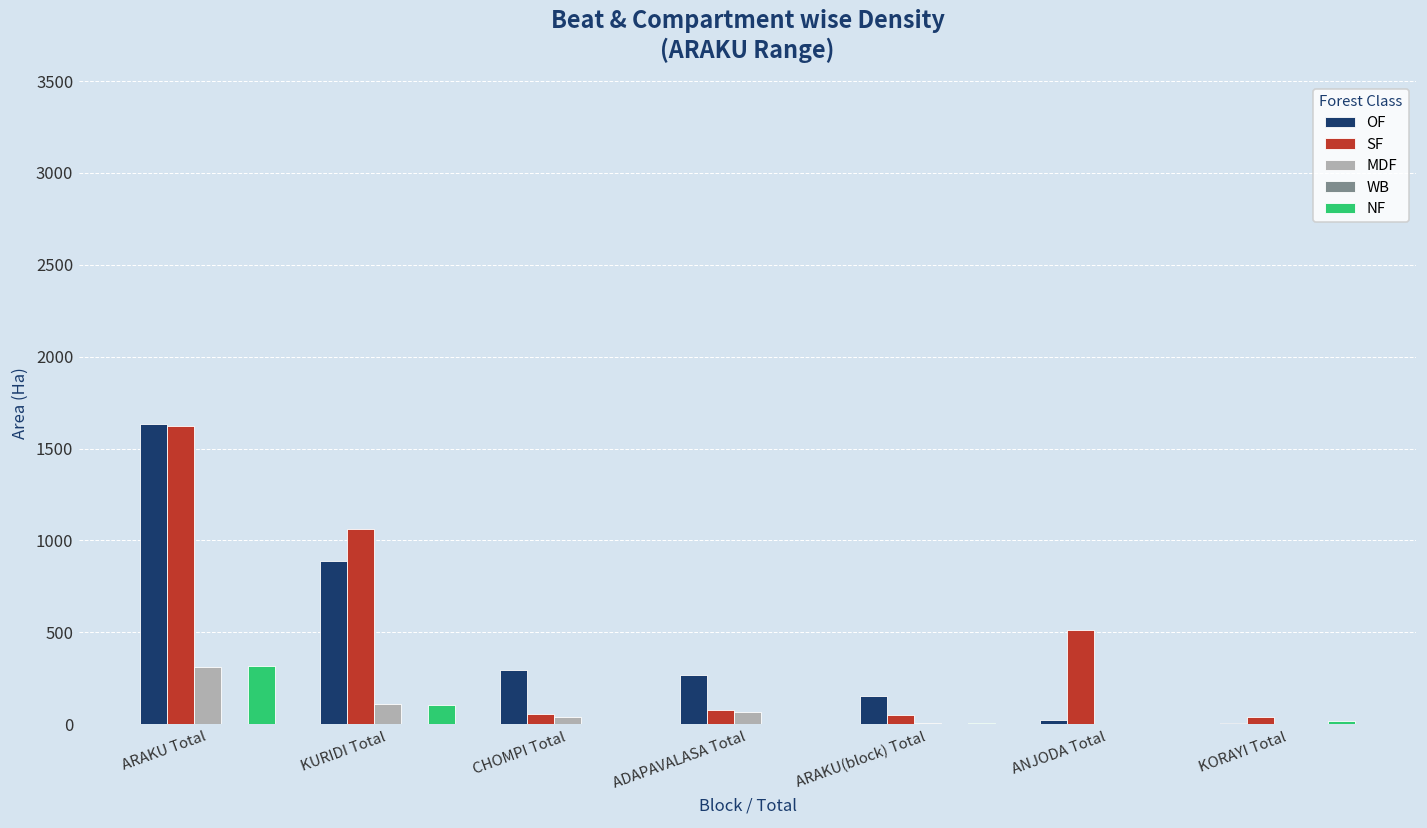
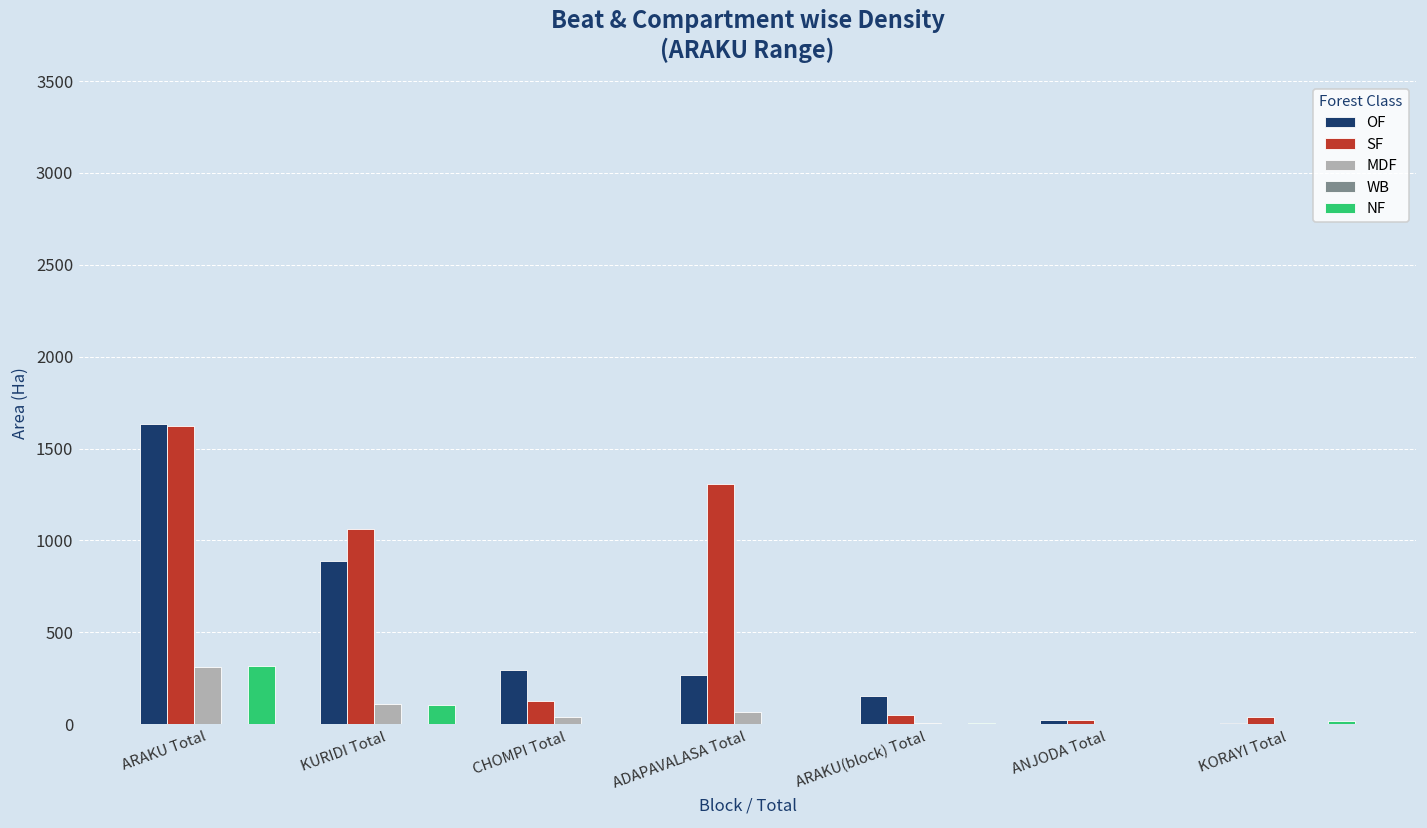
SF, CHOMPI Total: 50 -> 130
SF, ADAPAVALASA Total: 80 -> 1310
SF, ANJODA Total: 510 -> 20
